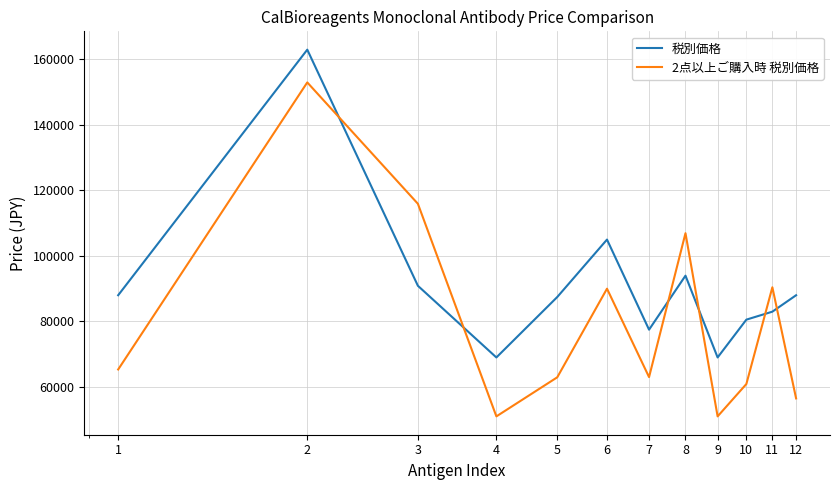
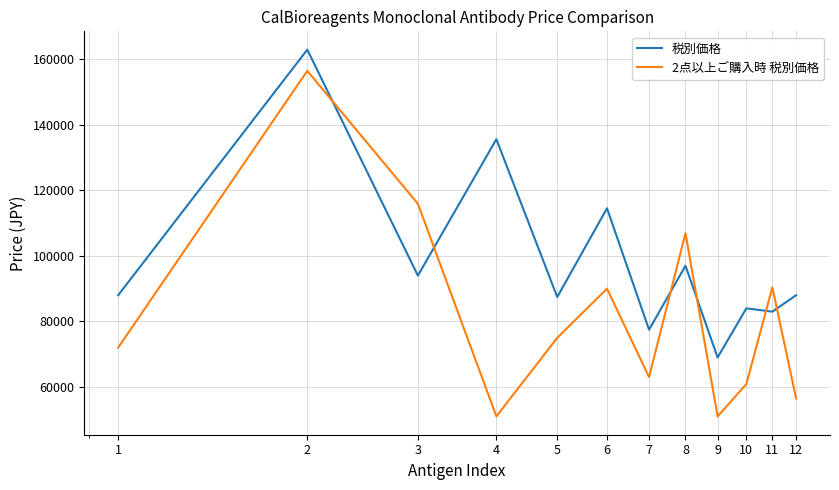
2点以上ご購入時 税別価格, 1: 65000 -> 72000
2点以上ご購入時 税別価格, 2: 153000 -> 157000
税別価格, 3: 91000 -> 94000
税別価格, 4: 69000 -> 136000
2点以上ご購入時 税別価格, 5: 63000 -> 75000
税別価格, 6: 105000 -> 115000
税別価格, 8: 94000 -> 97000
税別価格, 10: 81000 -> 84000
